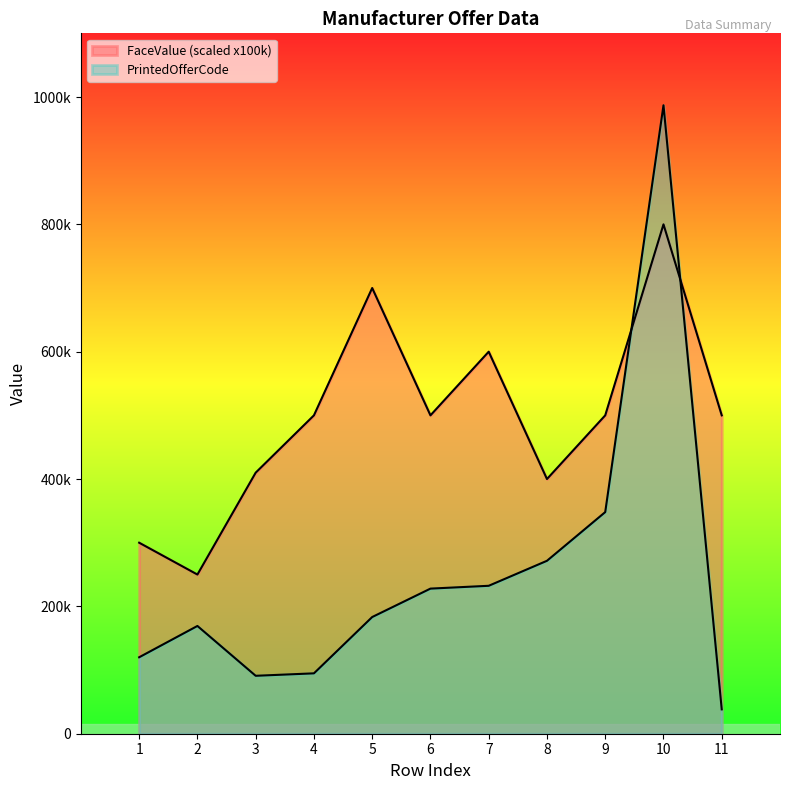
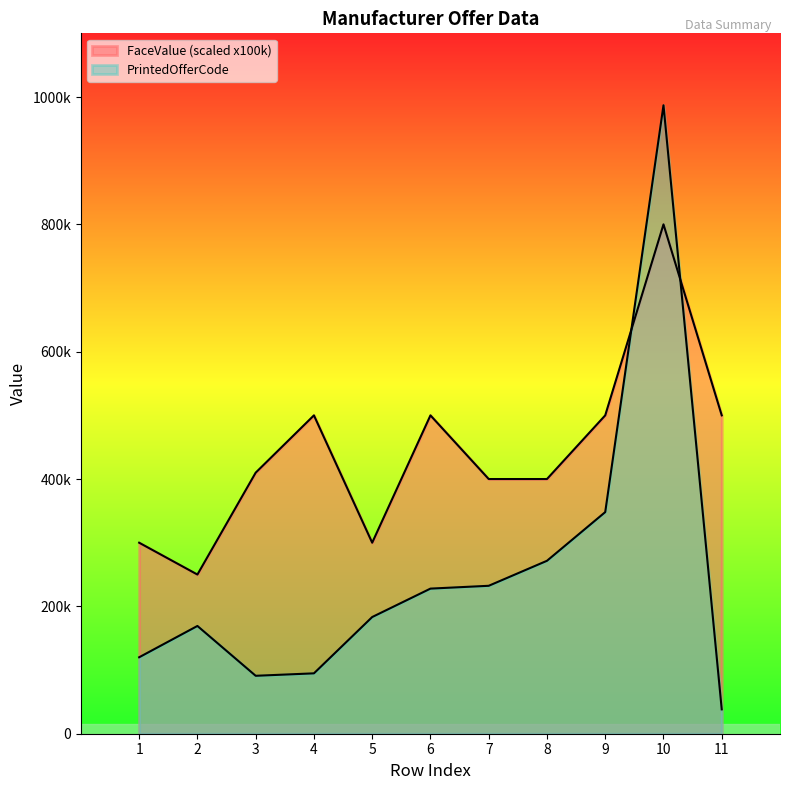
FaceValue (scaled x100k), 5: 700000 -> 300000
FaceValue (scaled x100k), 7: 600000 -> 400000
